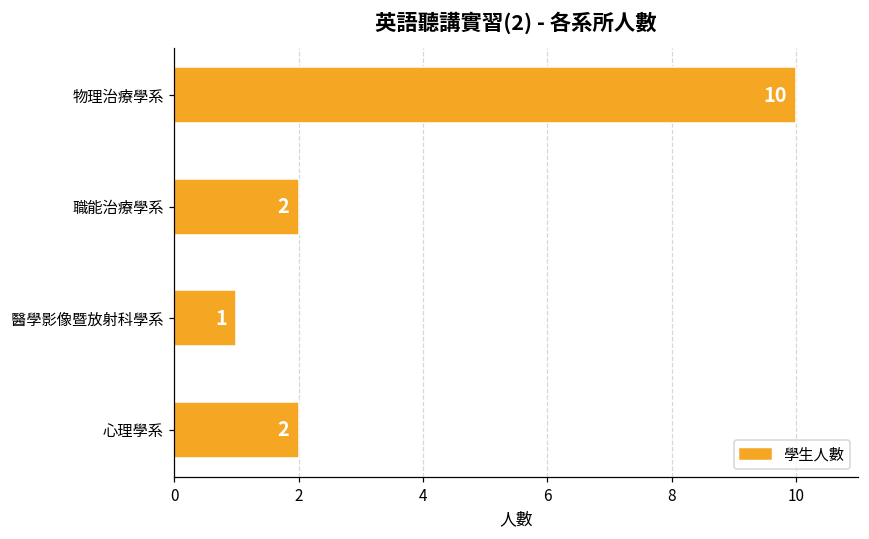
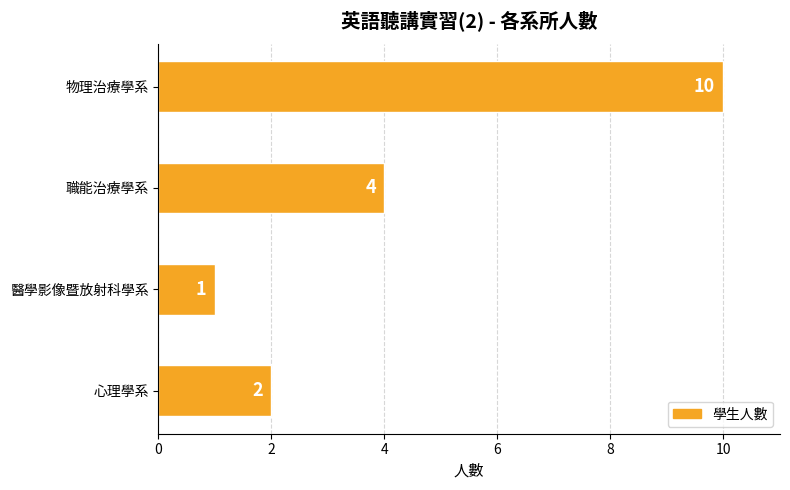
職能治療學系: 2 -> 4
